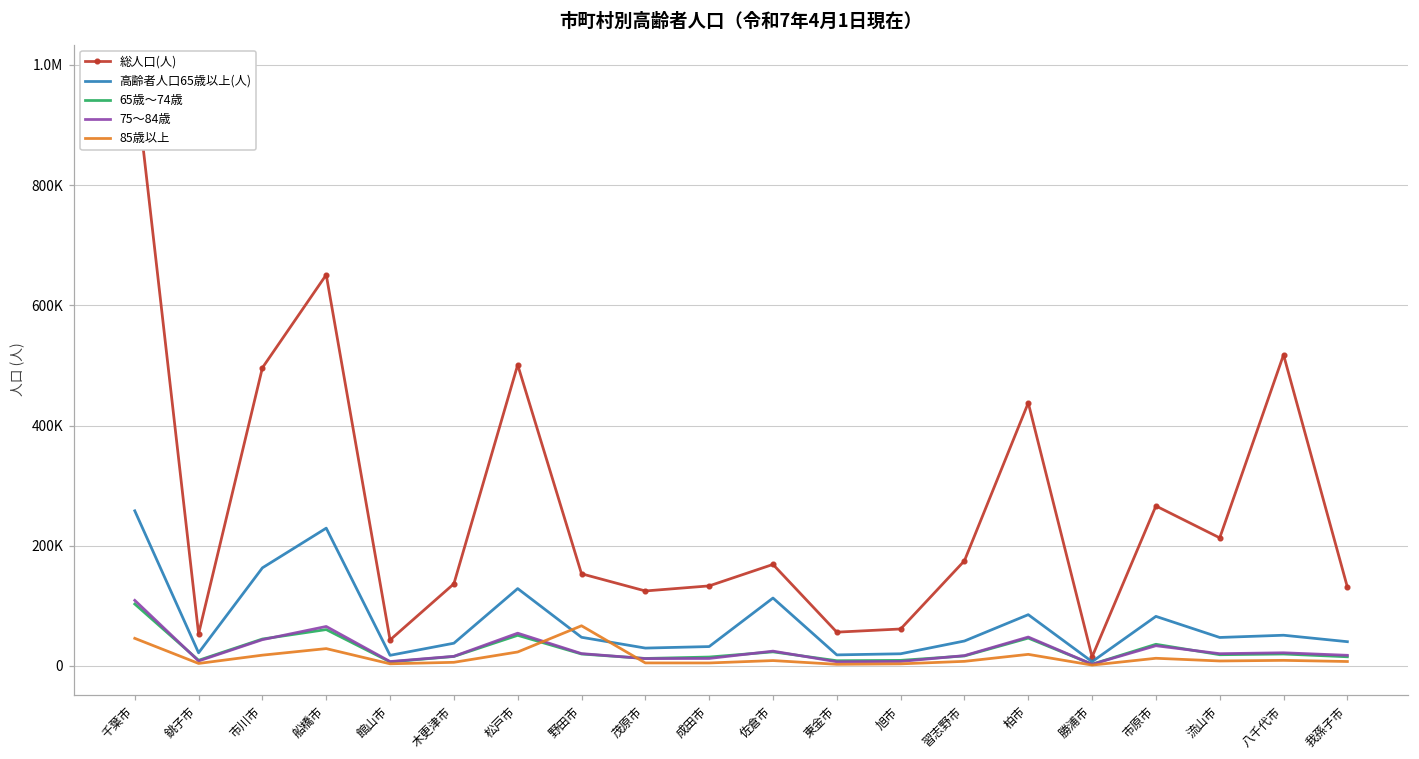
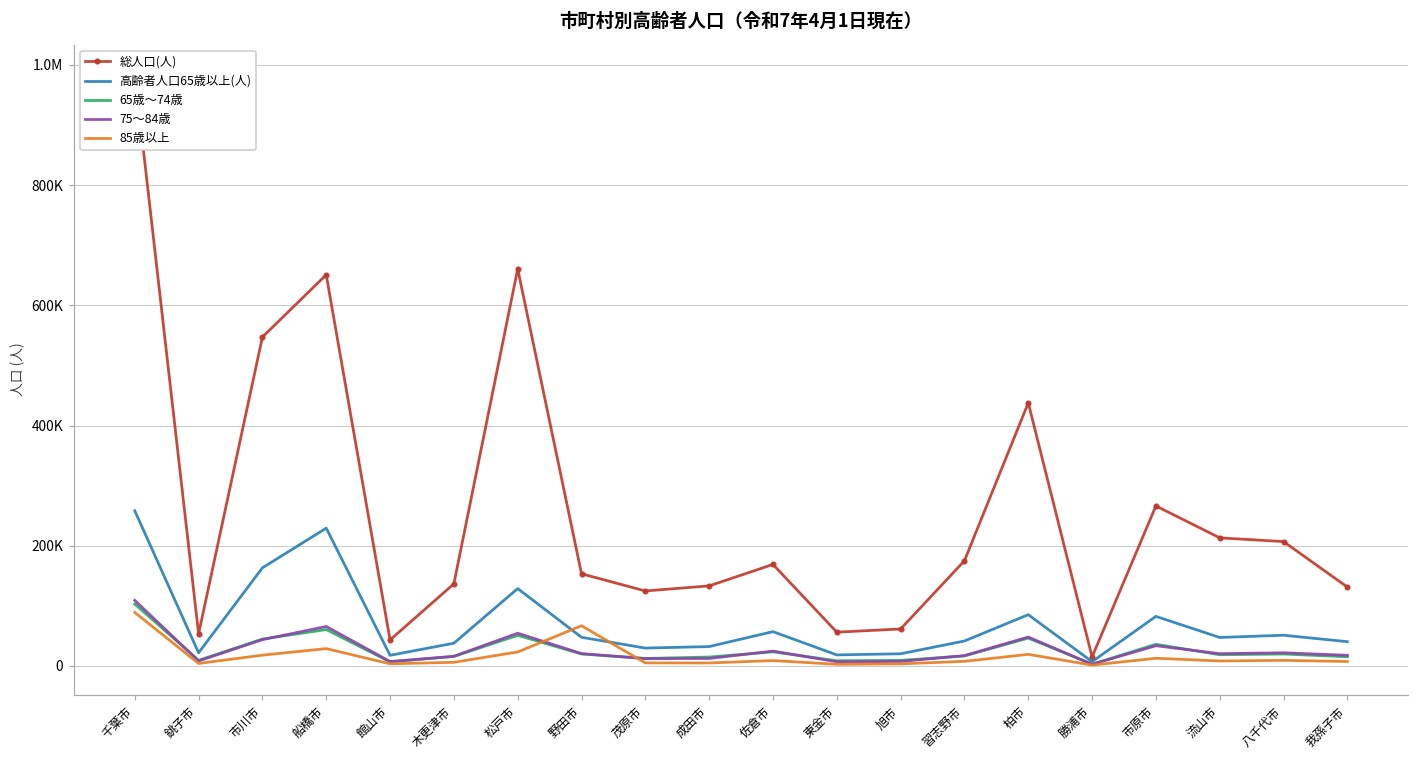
85歳以上, 千葉市: 50000 -> 90000
総人口(人), 市川市: 500000 -> 550000
総人口(人), 松戸市: 500000 -> 660000
高齢者人口65歳以上(人), 佐倉市: 110000 -> 60000
総人口(人), 八千代市: 520000 -> 210000
